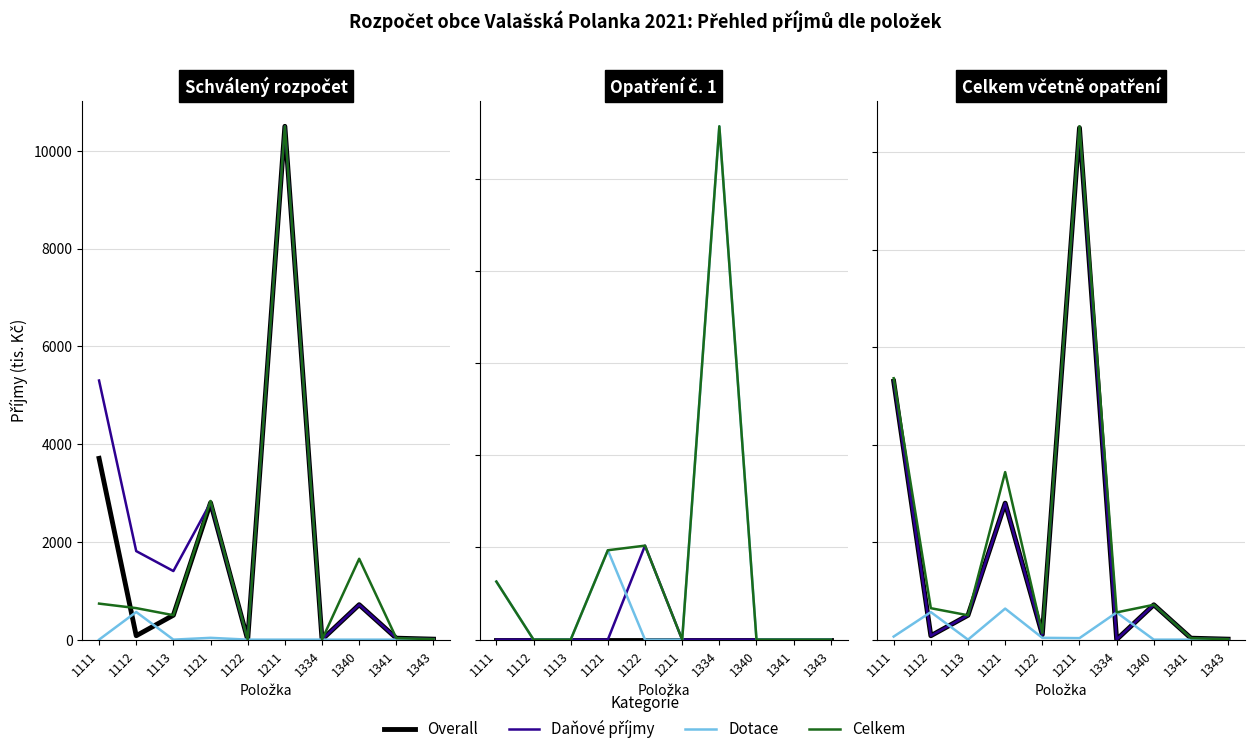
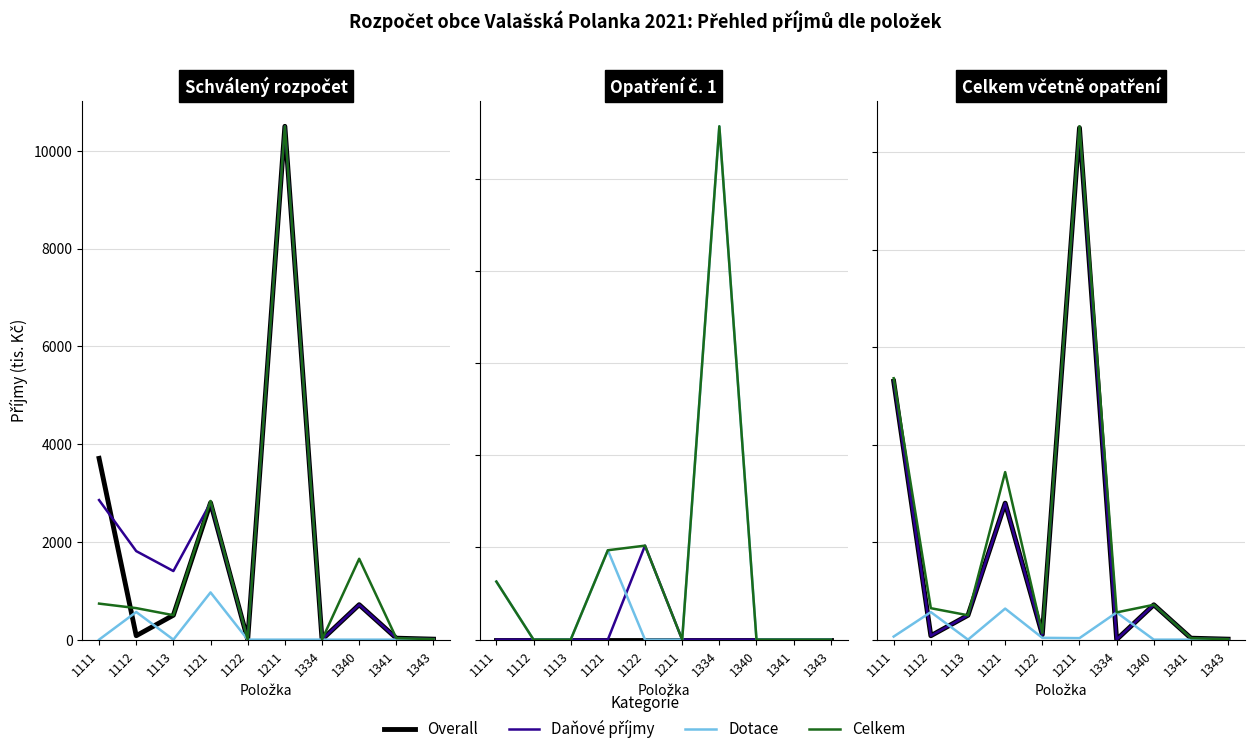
Schválený rozpočet, Daňové příjmy, 1111: 5300 -> 2900
Schválený rozpočet, Dotace, 1121: 0 -> 1000
